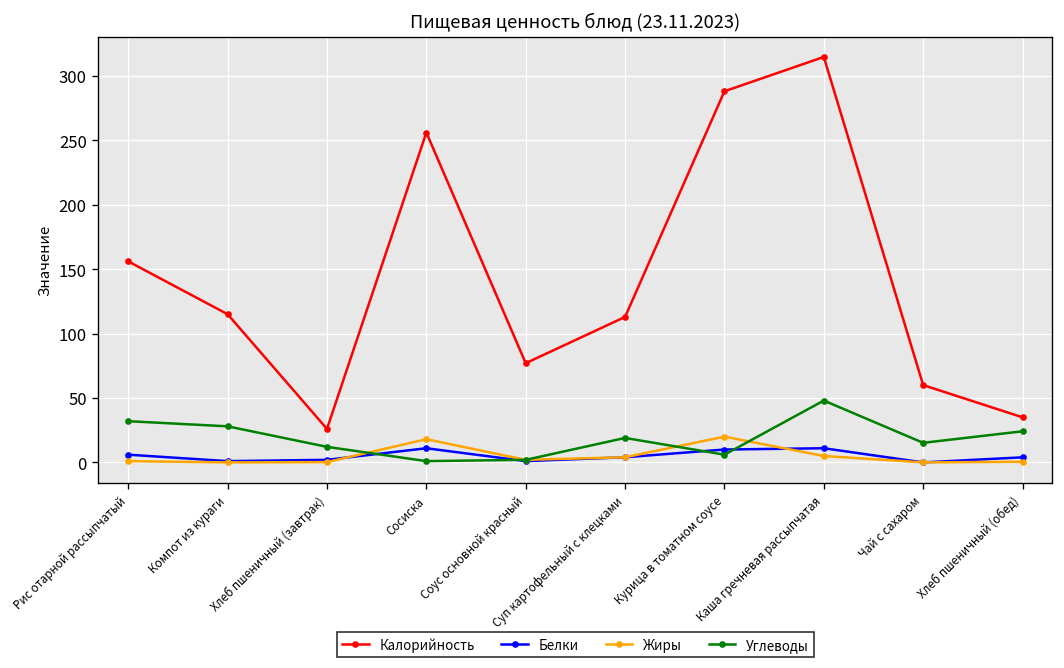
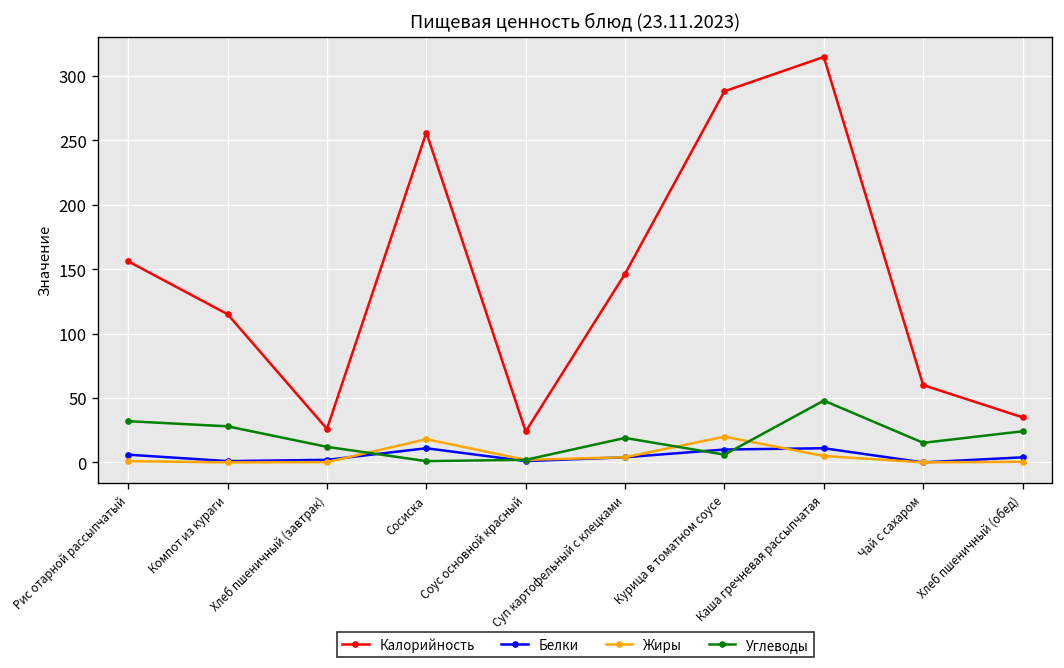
Калорийность, Соус основной красный: 77 -> 24
Калорийность, Суп картофельный с клецками: 113 -> 146
